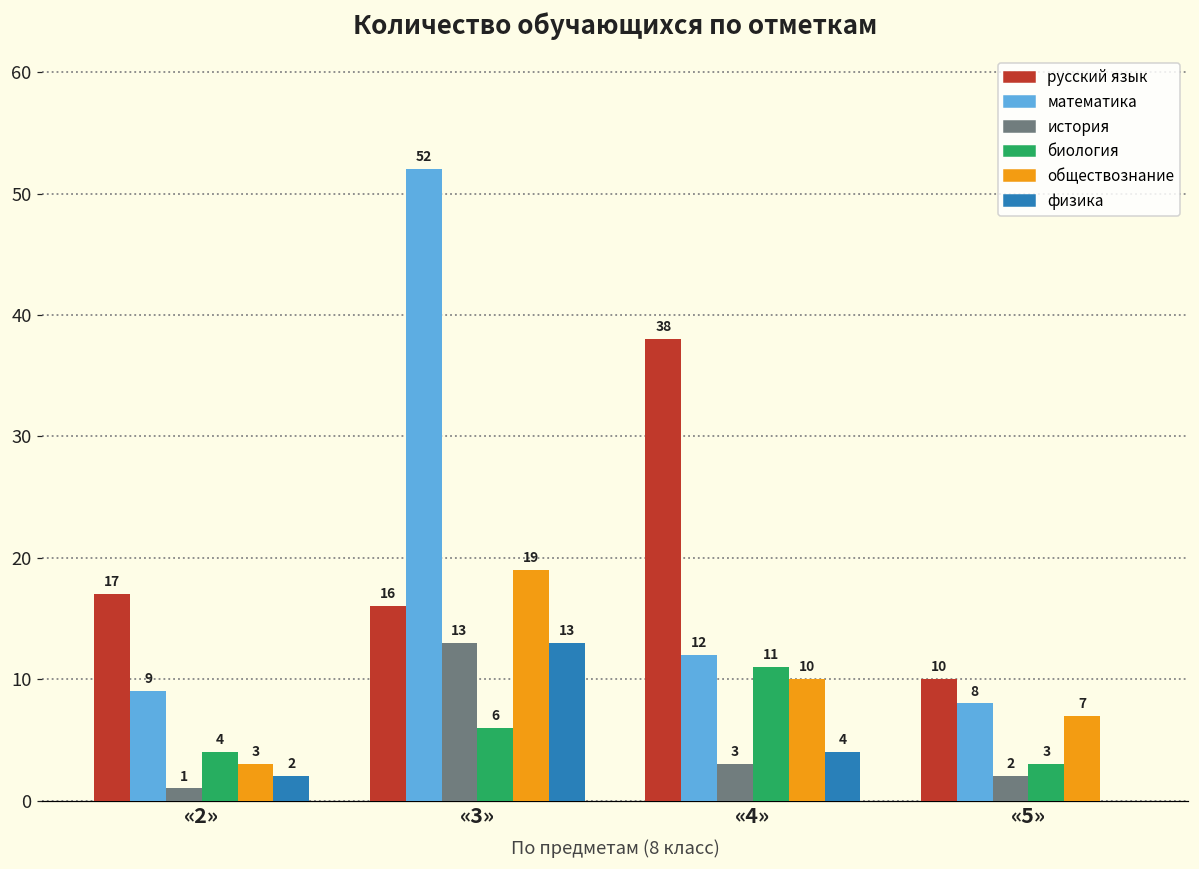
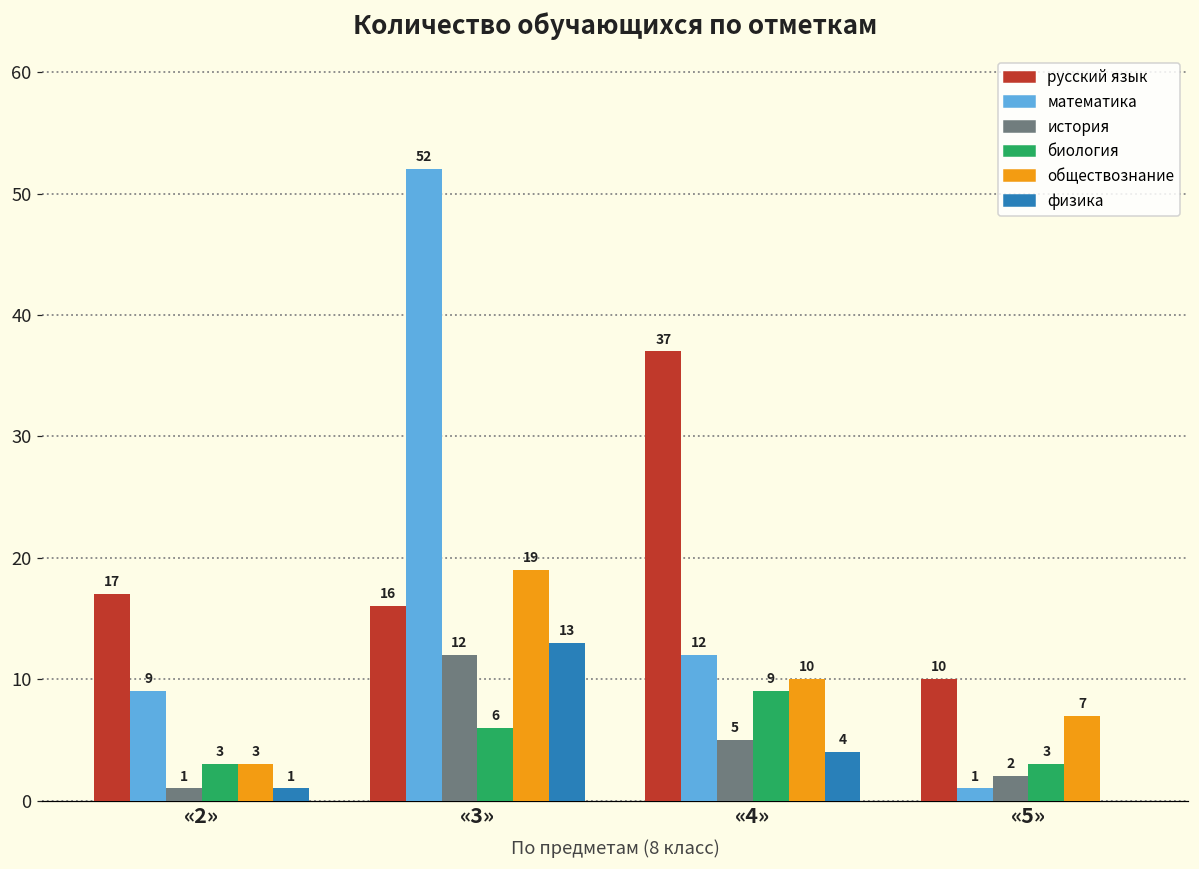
биология, «2»: 4 -> 3
физика, «2»: 2 -> 1
история, «3»: 13 -> 12
русский язык, «4»: 38 -> 37
история, «4»: 3 -> 5
биология, «4»: 11 -> 9
математика, «5»: 8 -> 1
